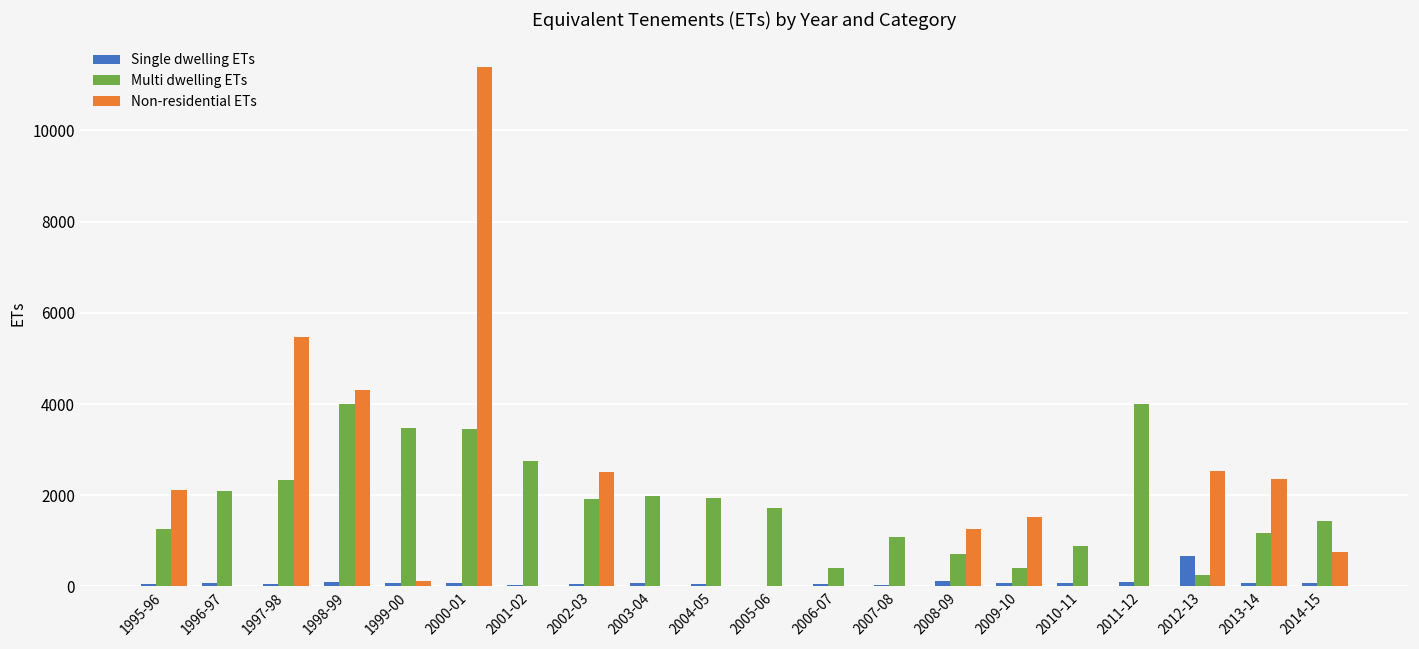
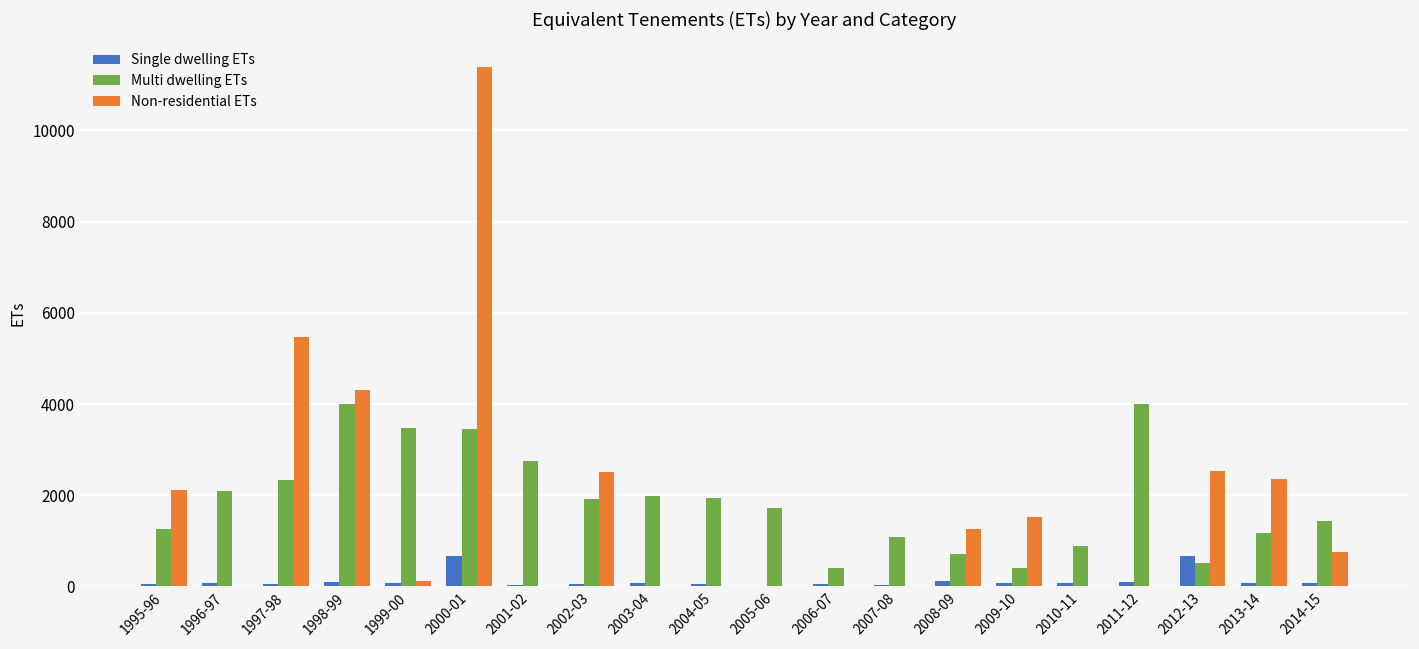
Single dwelling ETs, 2000-01: 100 -> 700
Multi dwelling ETs, 2012-13: 200 -> 500
